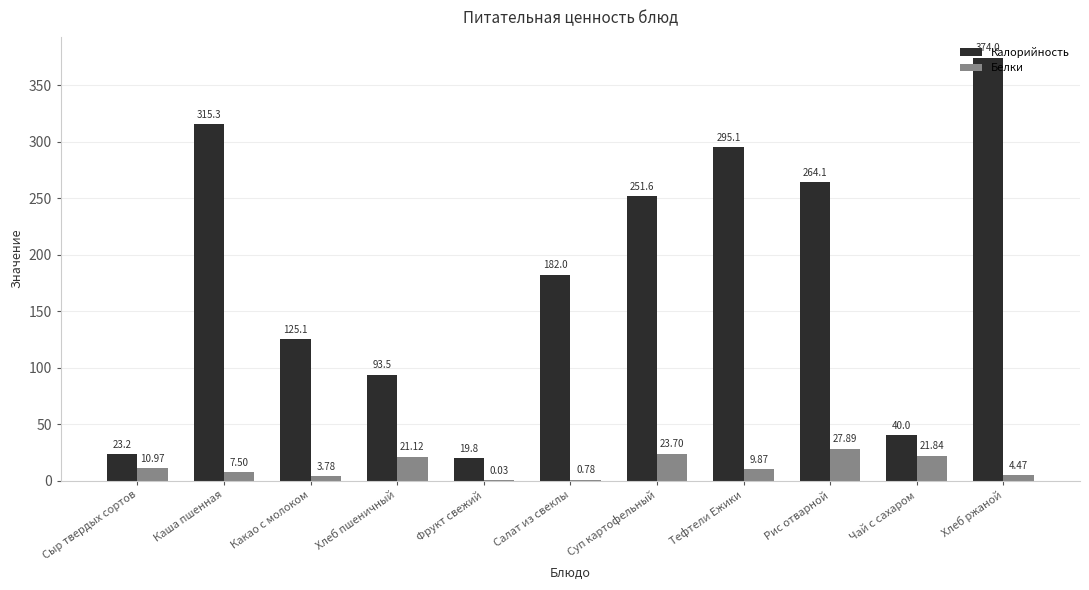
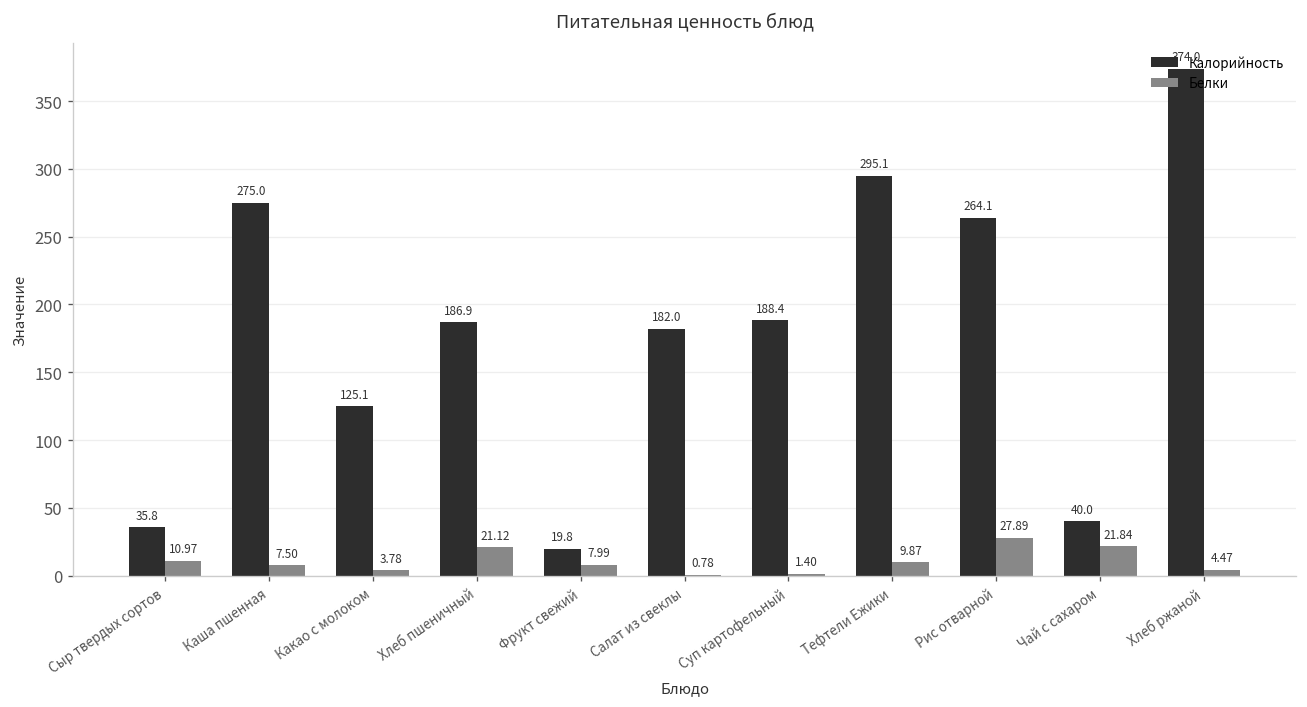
Калорийность, Сыр твердых сортов: 23.2 -> 35.8
Калорийность, Каша пшенная: 315.3 -> 275.0
Калорийность, Хлеб пшеничный: 93.5 -> 186.9
Белки, Фрукт свежий: 0.03 -> 7.99
Калорийность, Суп картофельный: 251.6 -> 188.4
Белки, Суп картофельный: 23.70 -> 1.40
